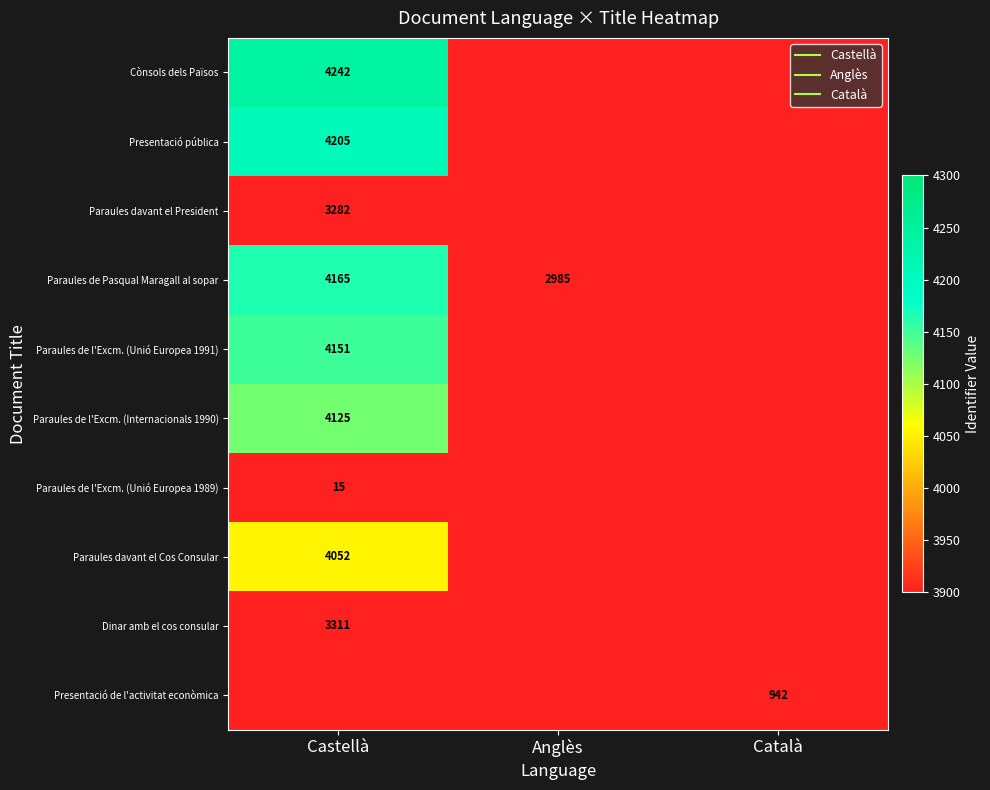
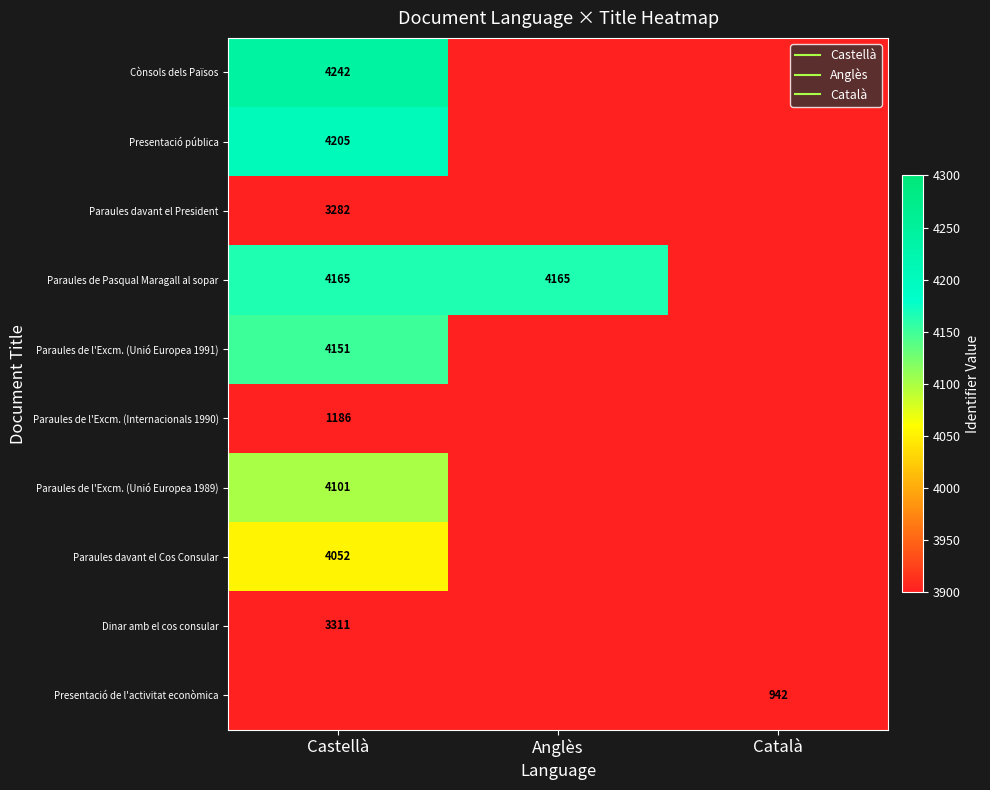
Paraules de Pasqual Maragall al sopar, Anglès: 2985 -> 4165
Paraules de l'Excm. (Internacionals 1990), Castellà: 4125 -> 1186
Paraules de l'Excm. (Unió Europea 1989), Castellà: 15 -> 4101
